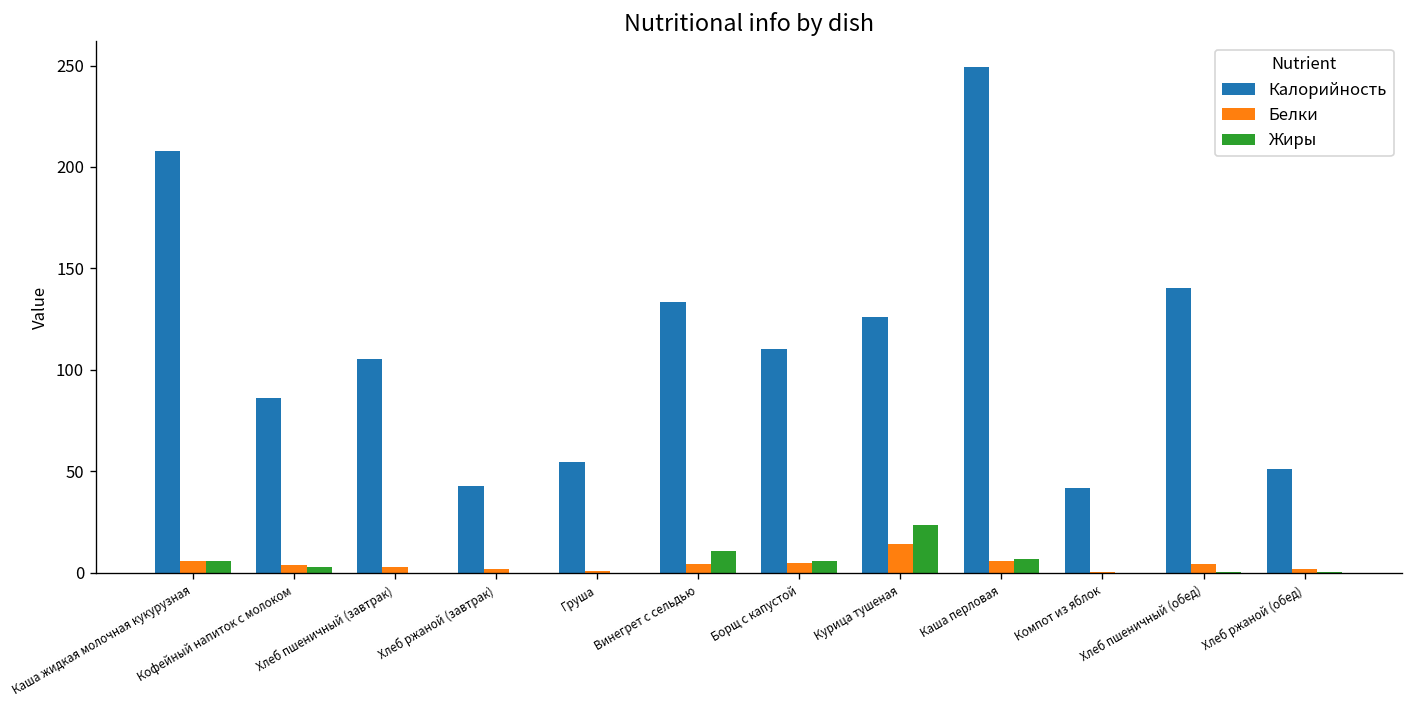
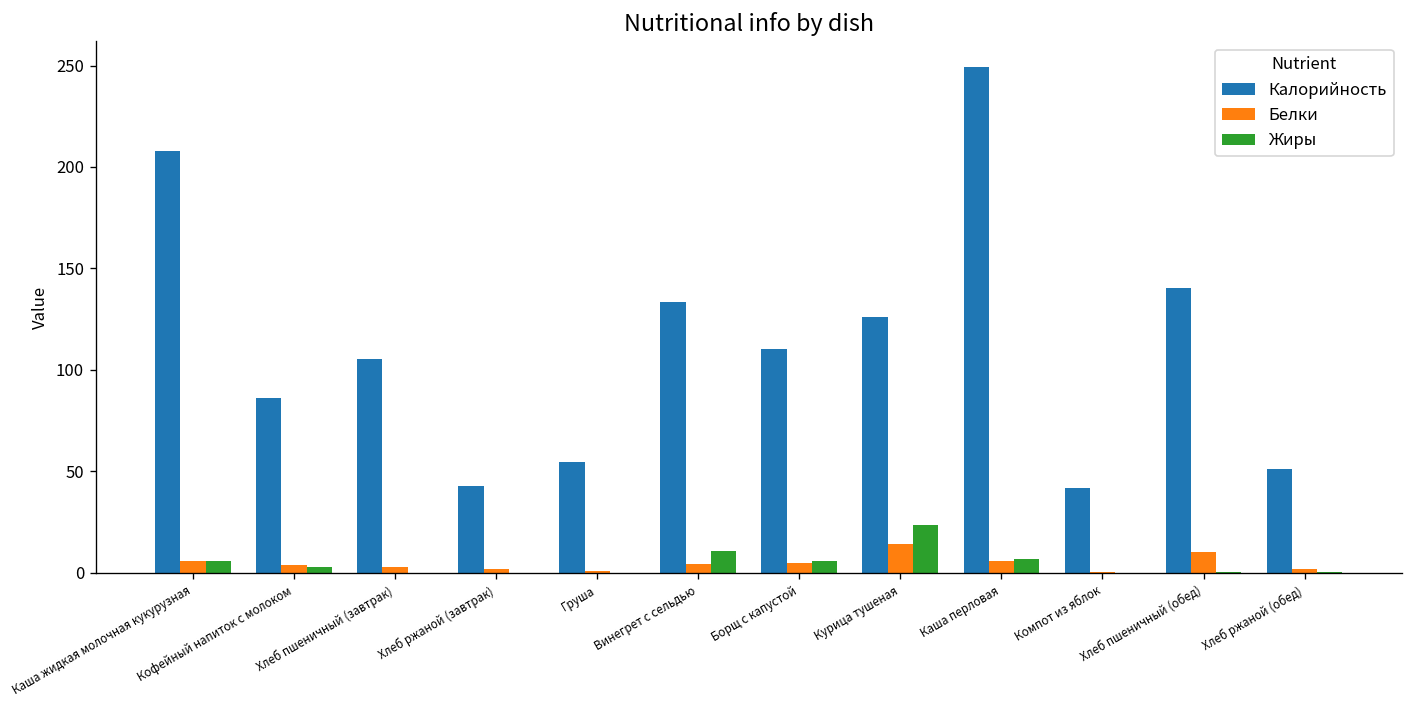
Белки, Хлеб пшеничный (обед): 5 -> 10
